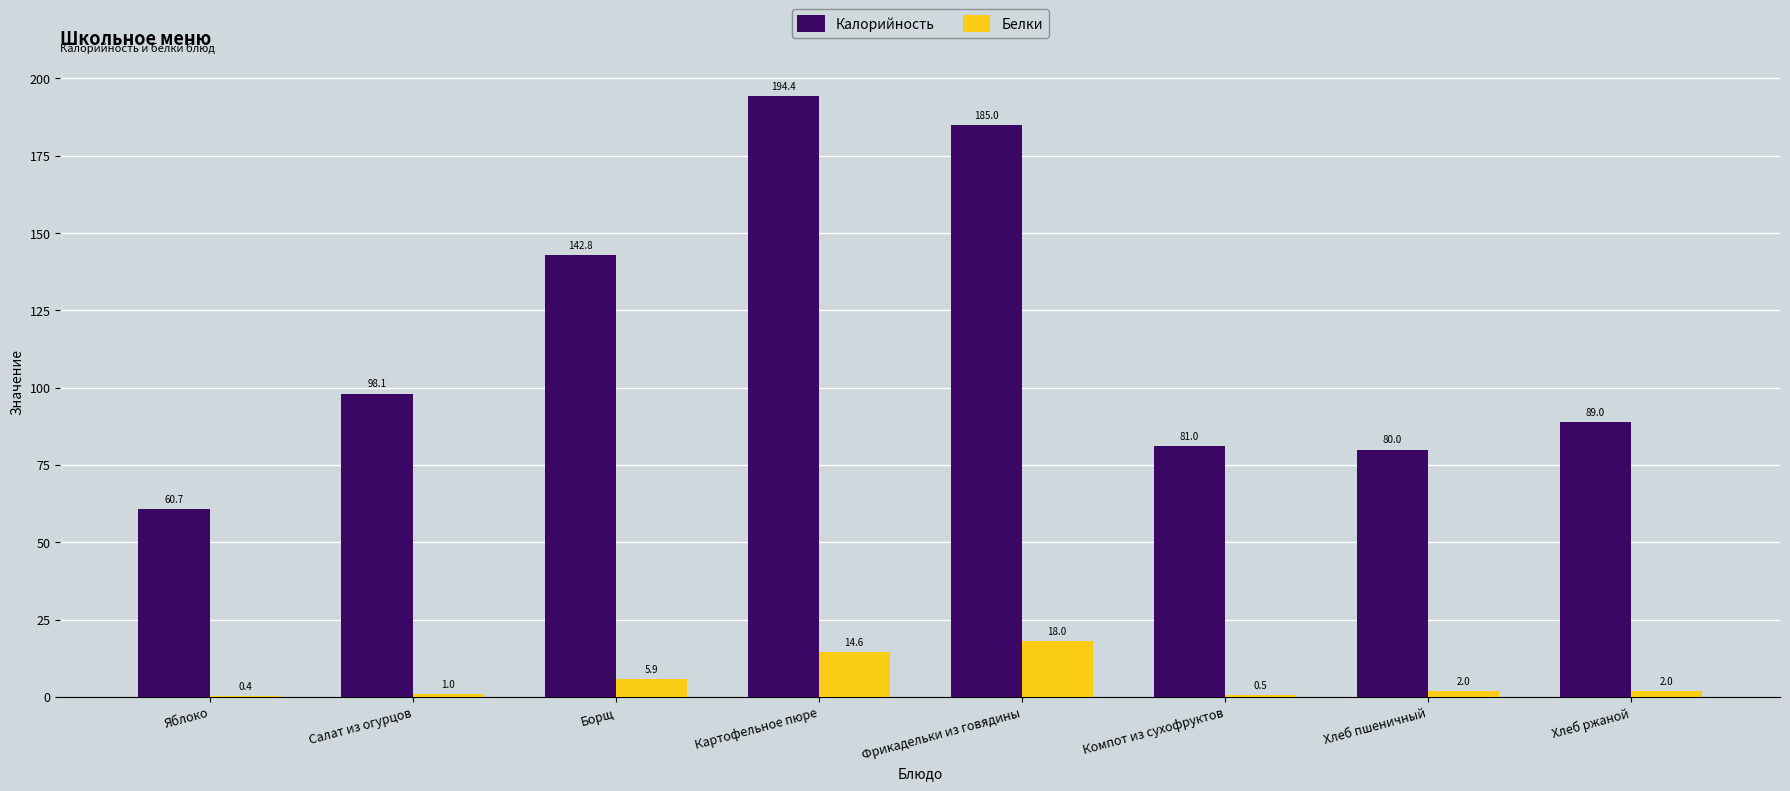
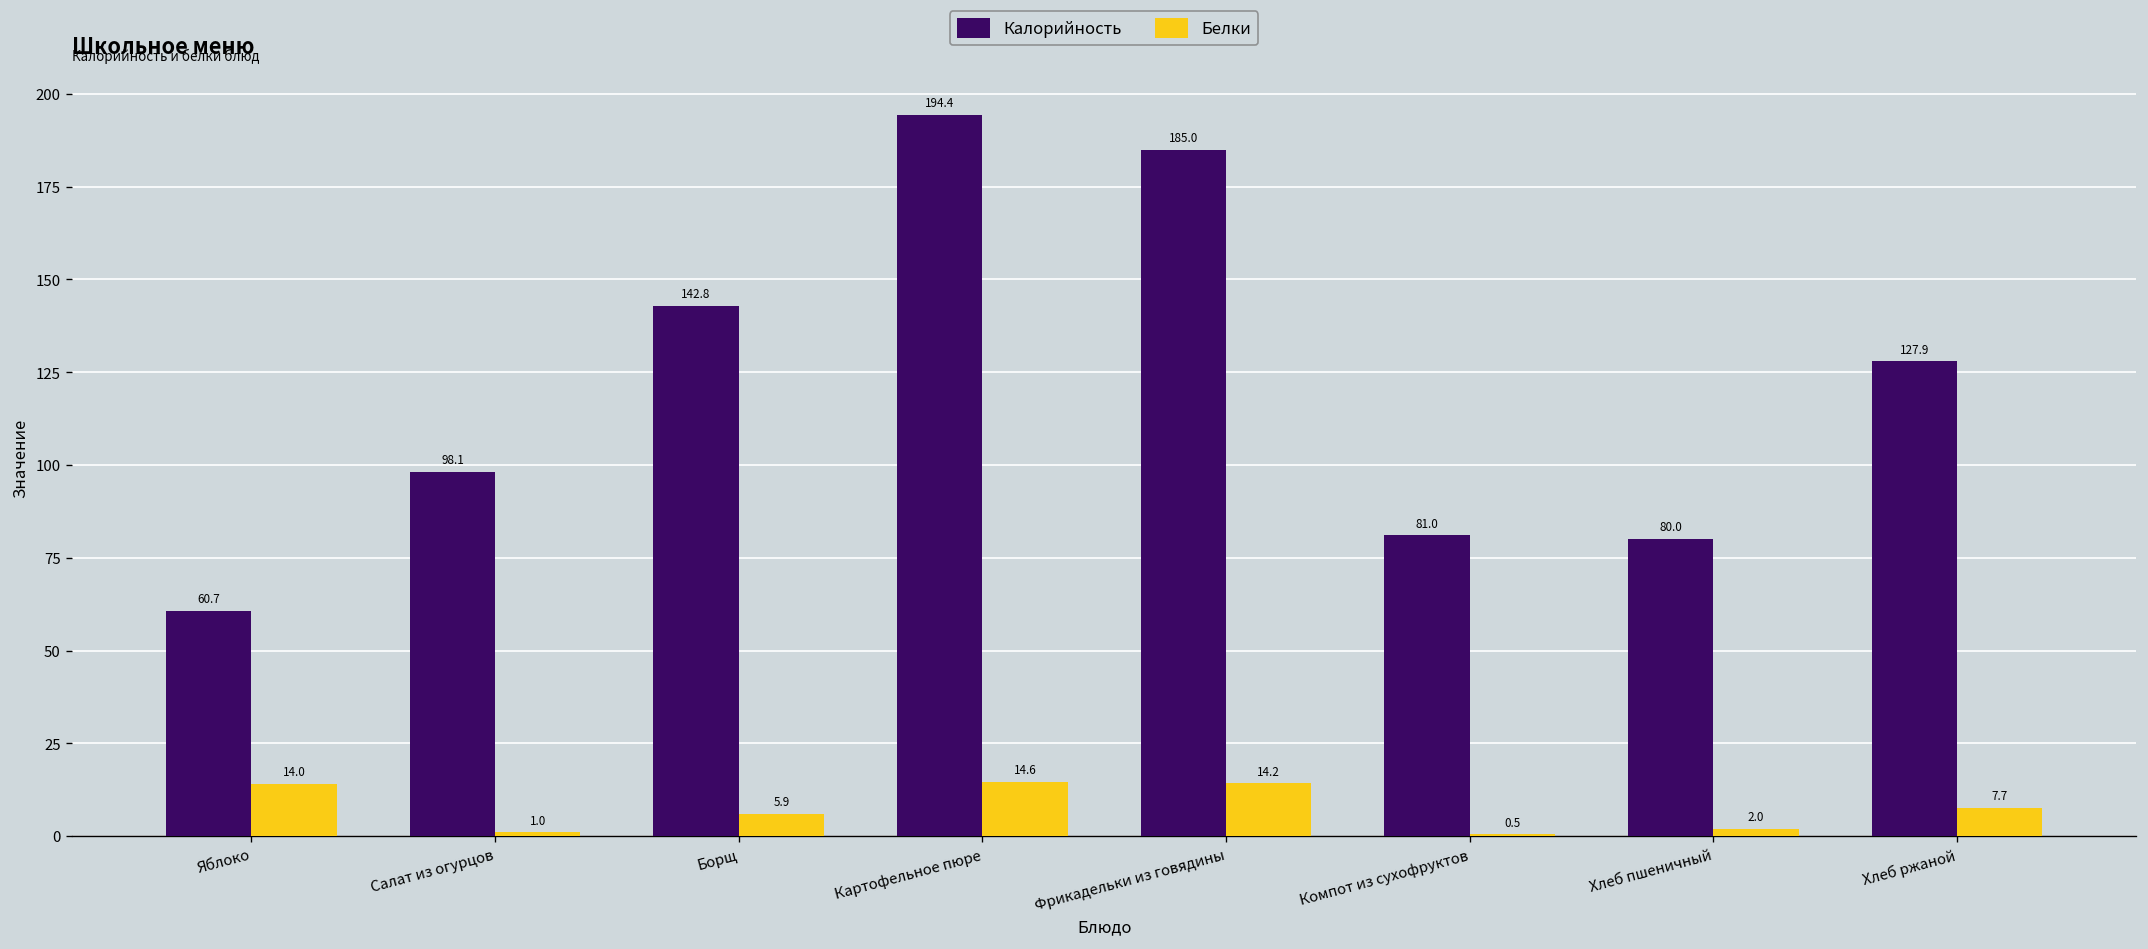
Белки, Яблоко: 0.4 -> 14.0
Белки, Фрикадельки из говядины: 18.0 -> 14.2
Калорийность, Хлеб ржаной: 89.0 -> 127.9
Белки, Хлеб ржаной: 2.0 -> 7.7
